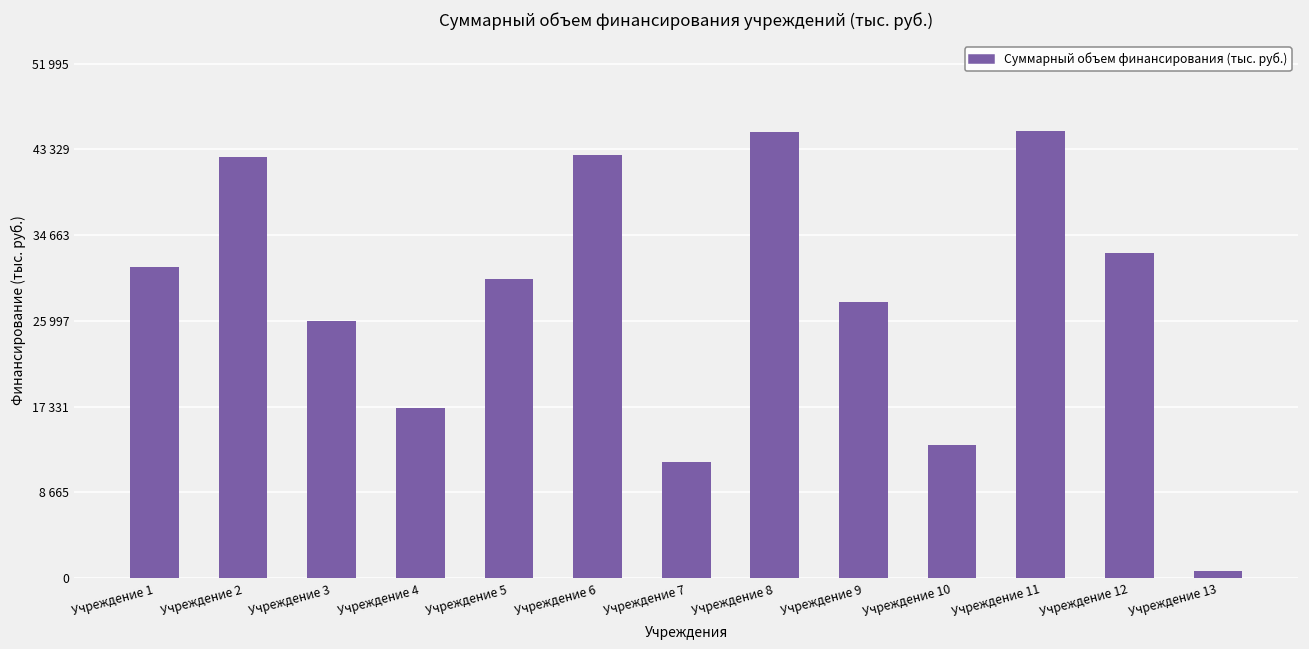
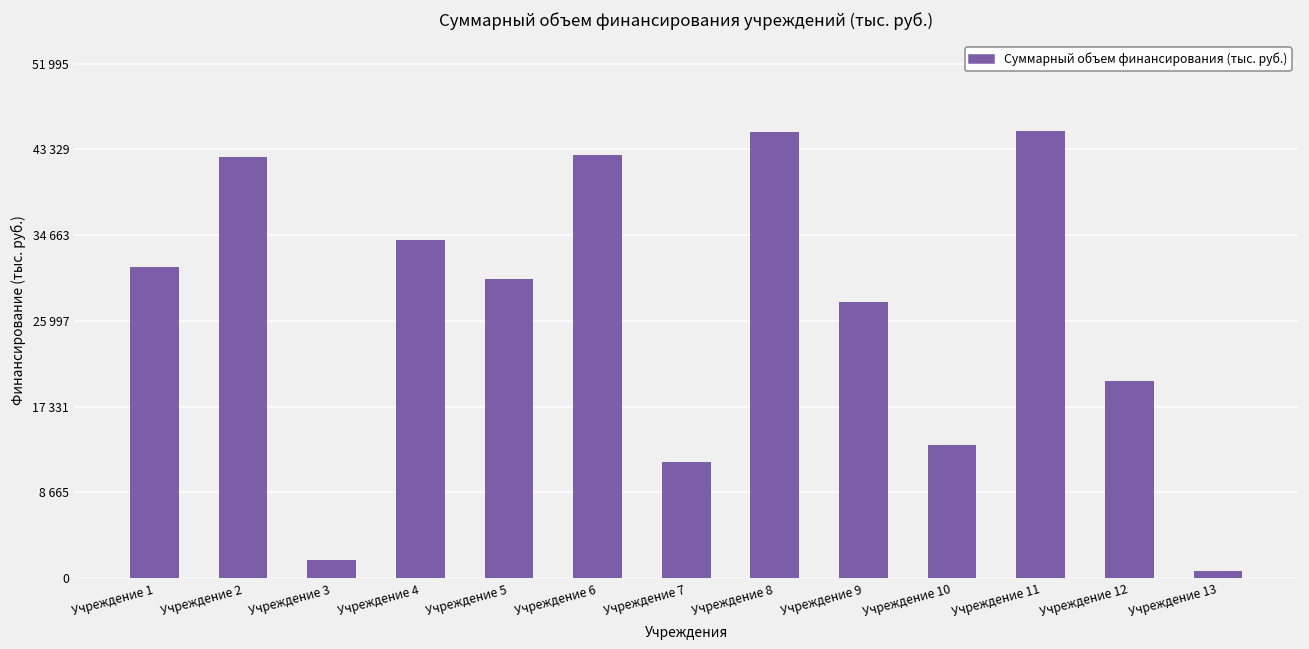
Учреждение 3: 26000 -> 2000
Учреждение 4: 17000 -> 34000
Учреждение 12: 33000 -> 20000
